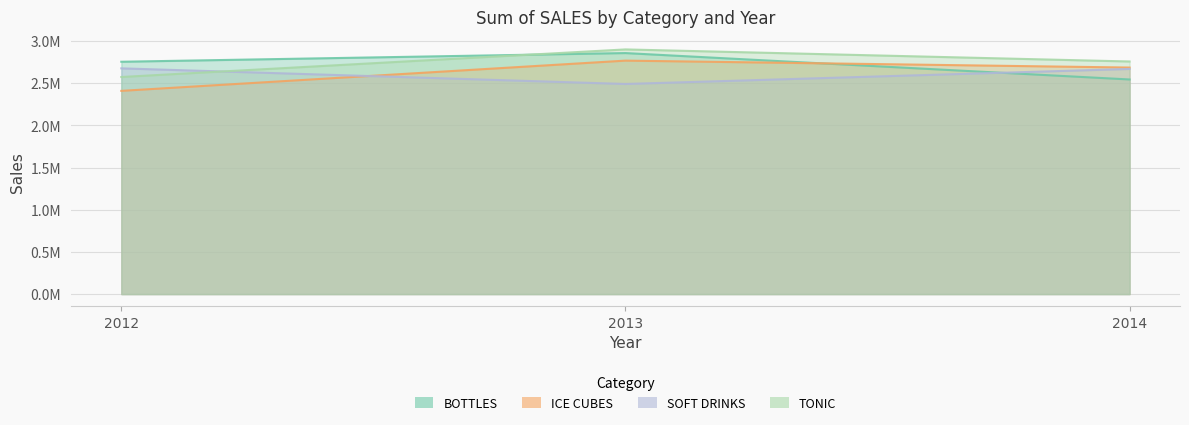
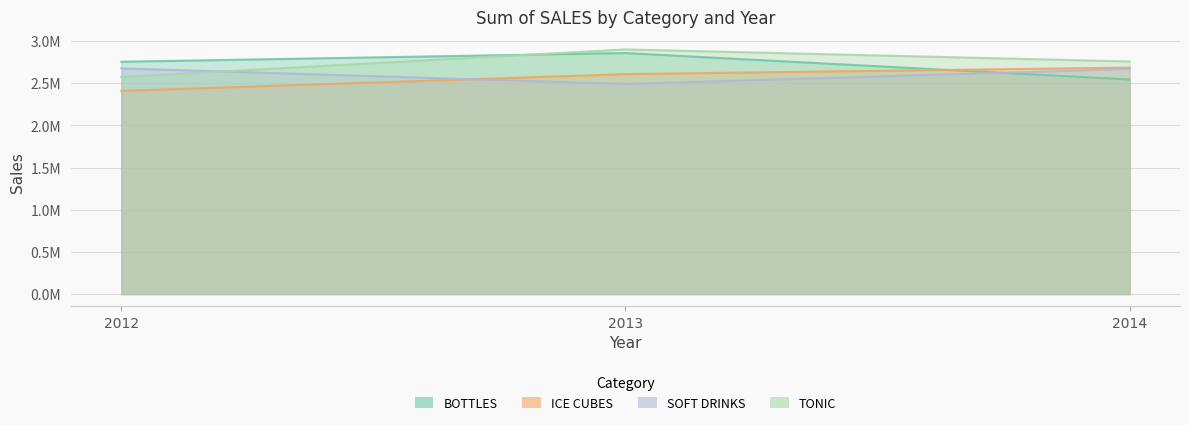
ICE CUBES, 2013: 2800000 -> 2600000
